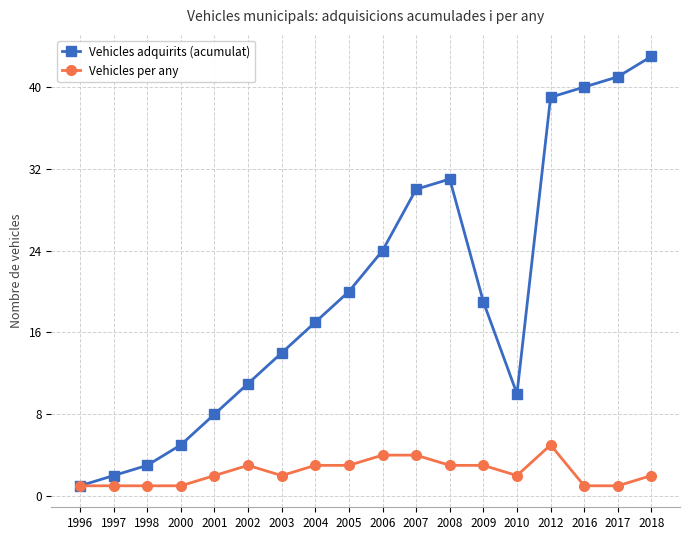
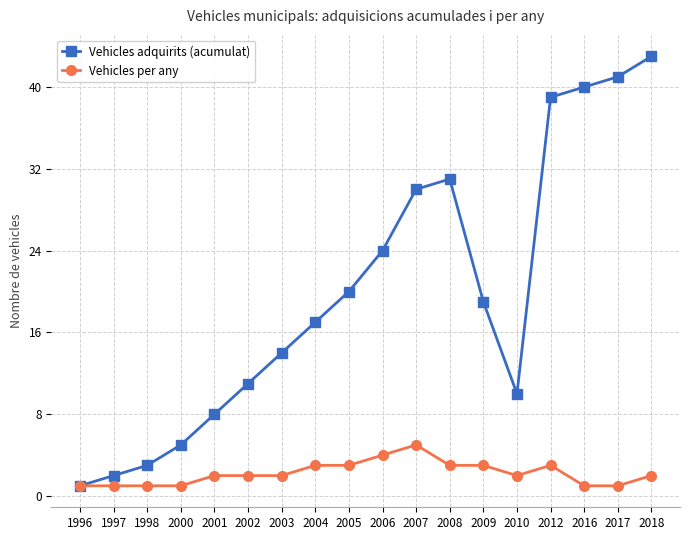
Vehicles per any, 2002: 3 -> 2
Vehicles per any, 2007: 4 -> 5
Vehicles per any, 2012: 5 -> 3
